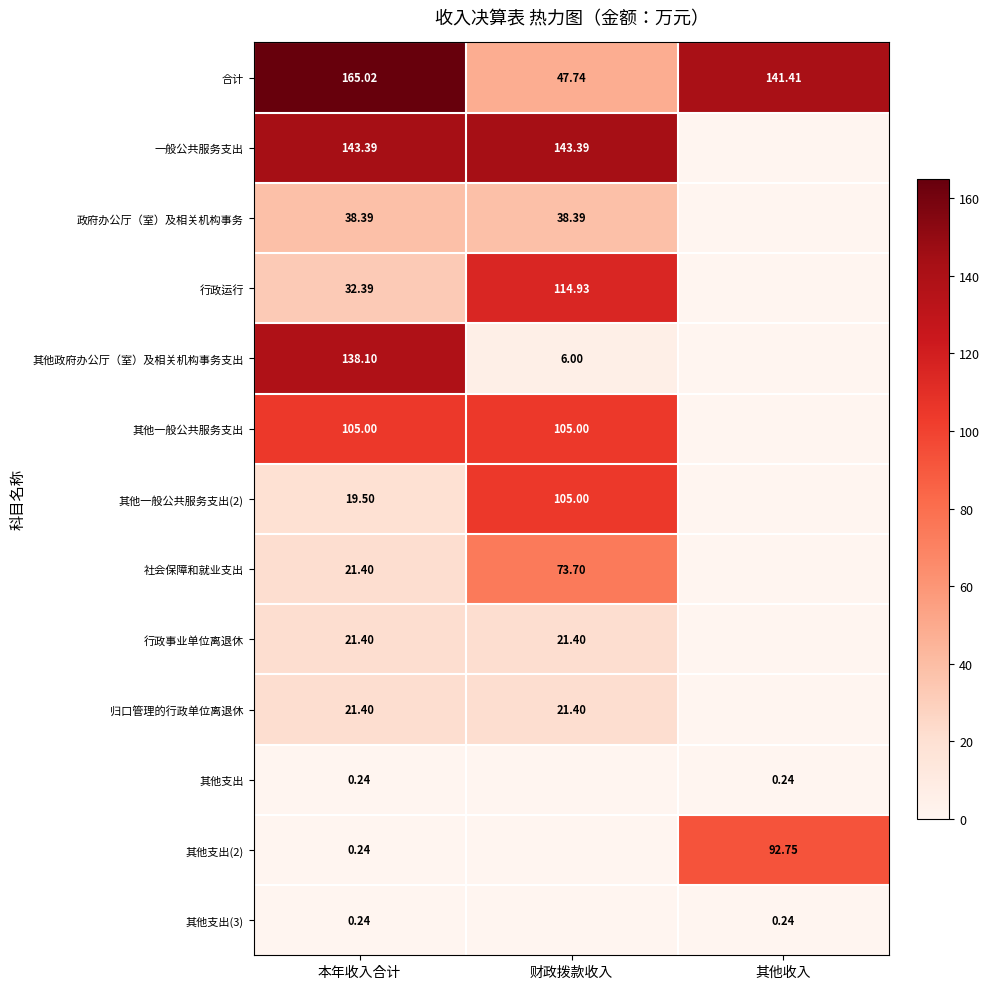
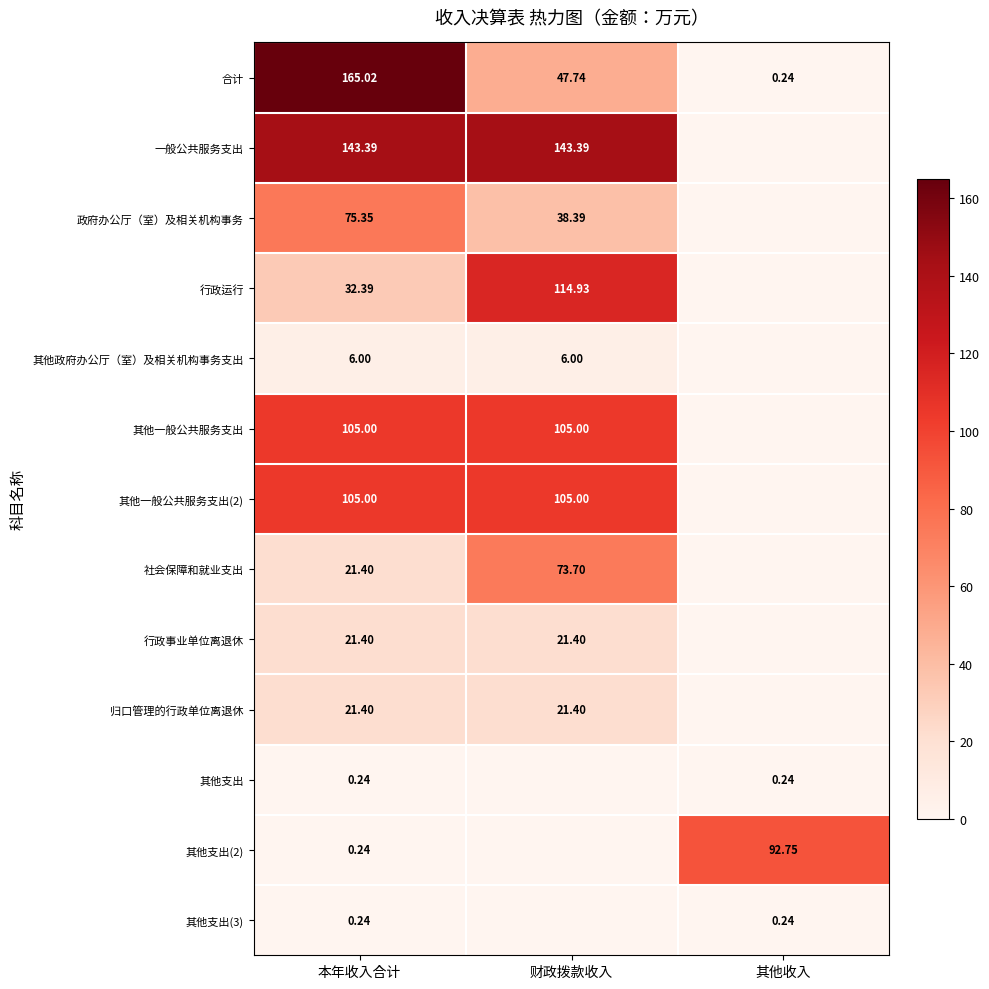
合计, 其他收入: 141.41 -> 0.24
政府办公厅（室）及相关机构事务, 本年收入合计: 38.39 -> 75.35
其他政府办公厅（室）及相关机构事务支出, 本年收入合计: 138.10 -> 6.00
其他一般公共服务支出(2), 本年收入合计: 19.50 -> 105.00
